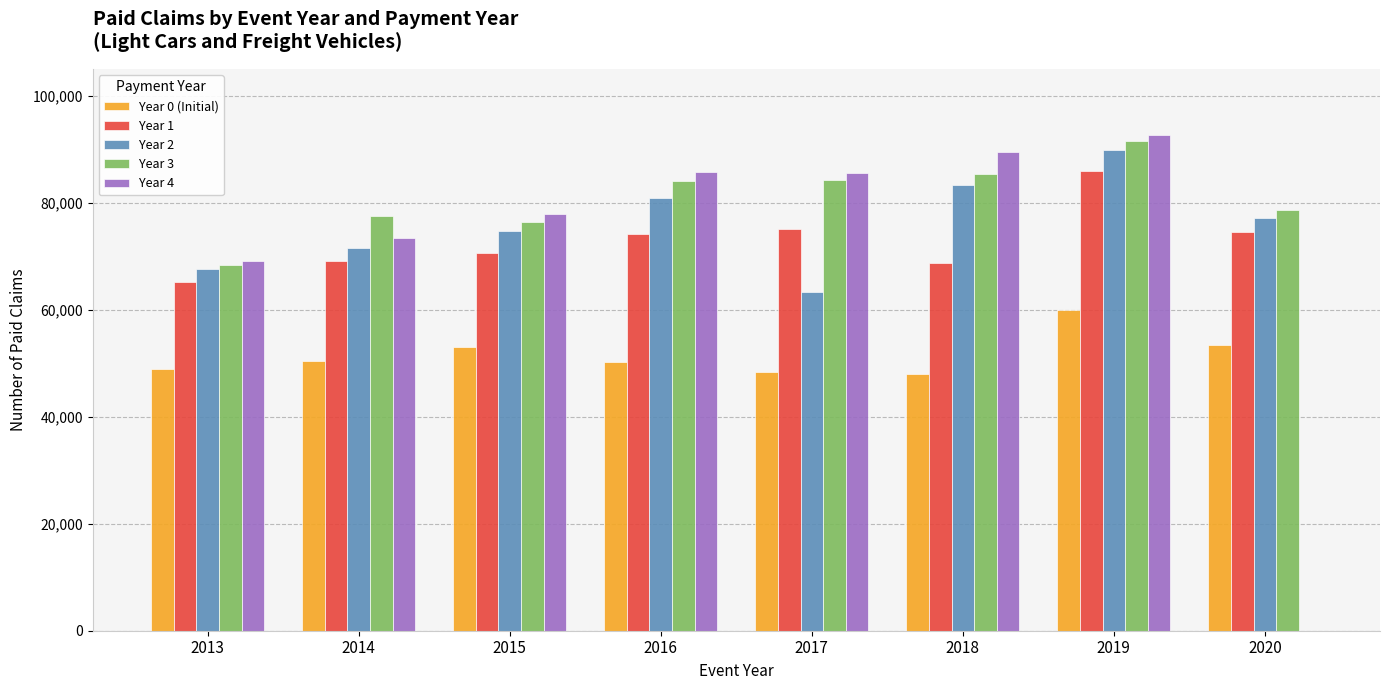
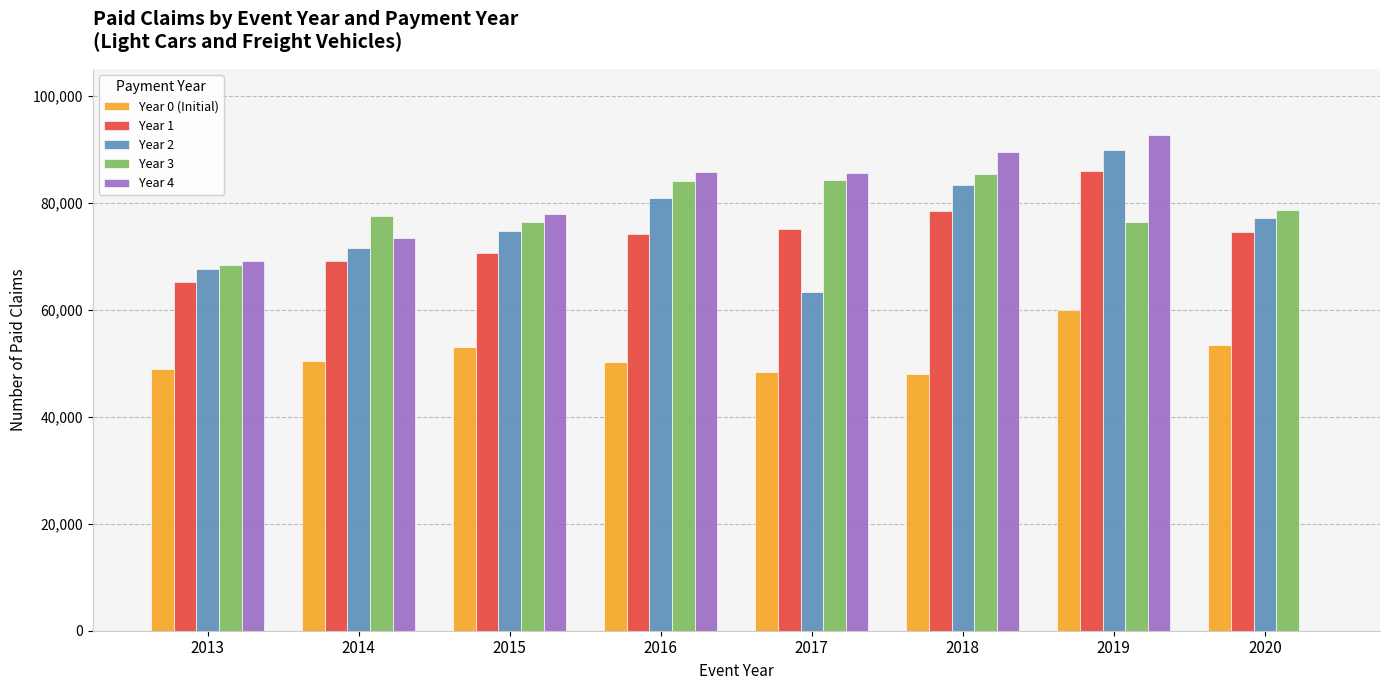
Year 1, 2018: 69,000 -> 79,000
Year 3, 2019: 91,000 -> 76,000
